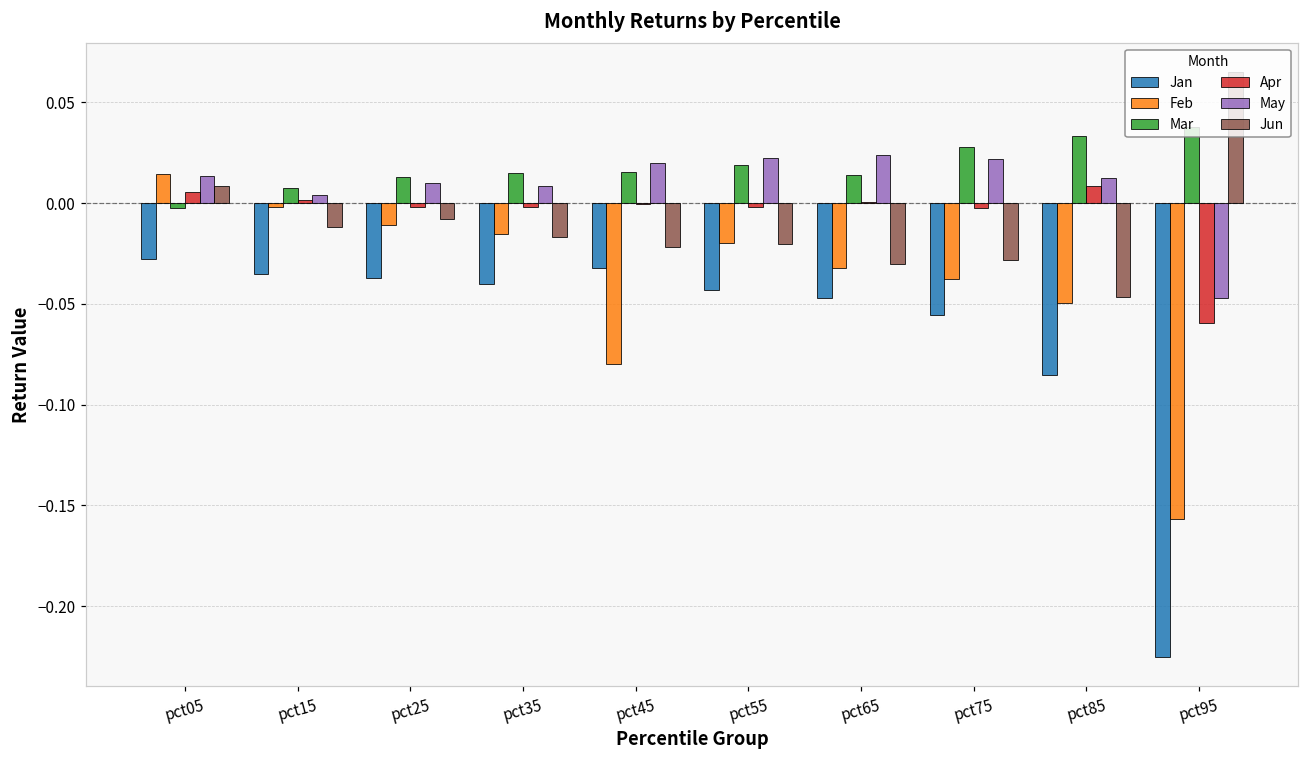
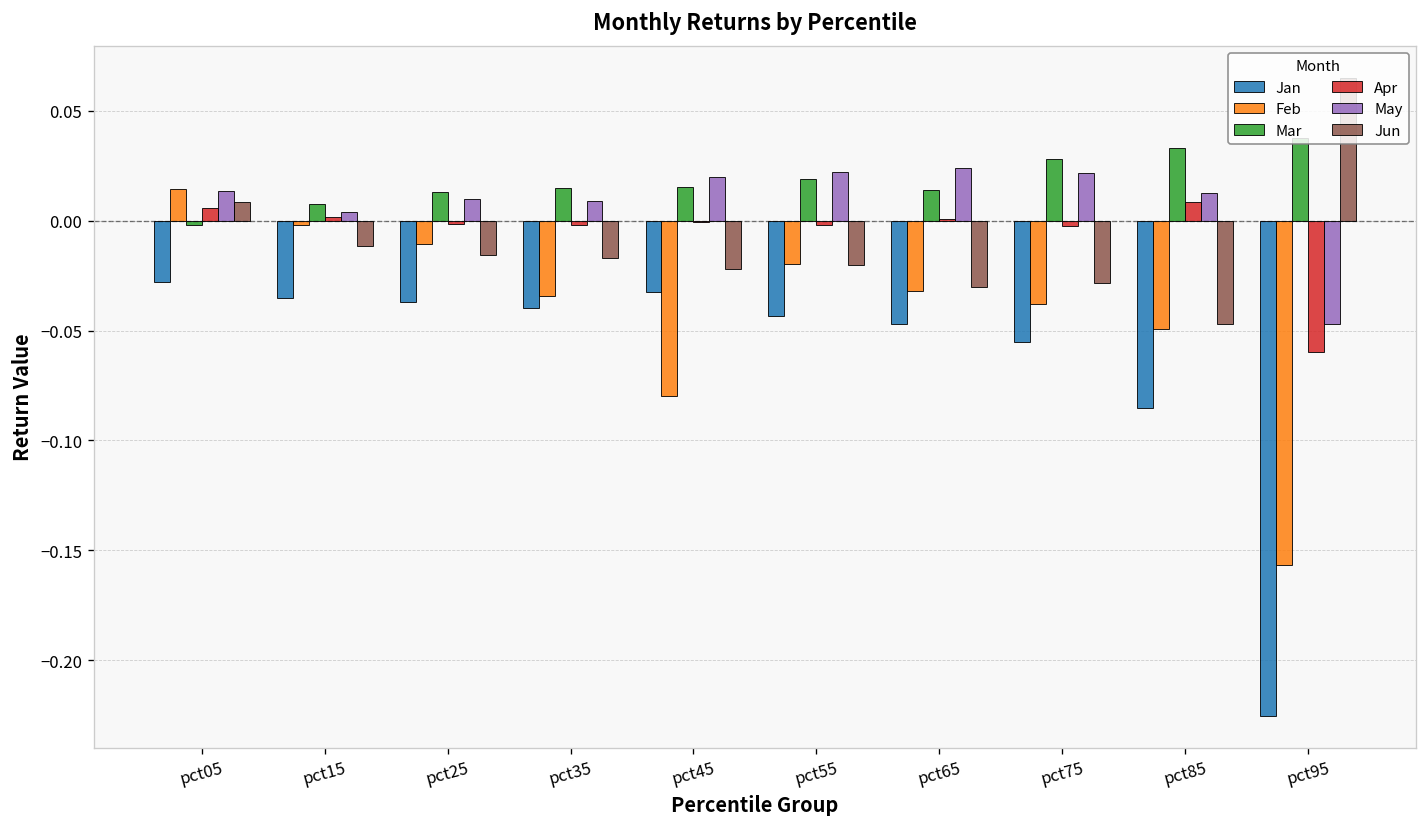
Jun, pct25: -0.008 -> -0.016
Feb, pct35: -0.015 -> -0.034
